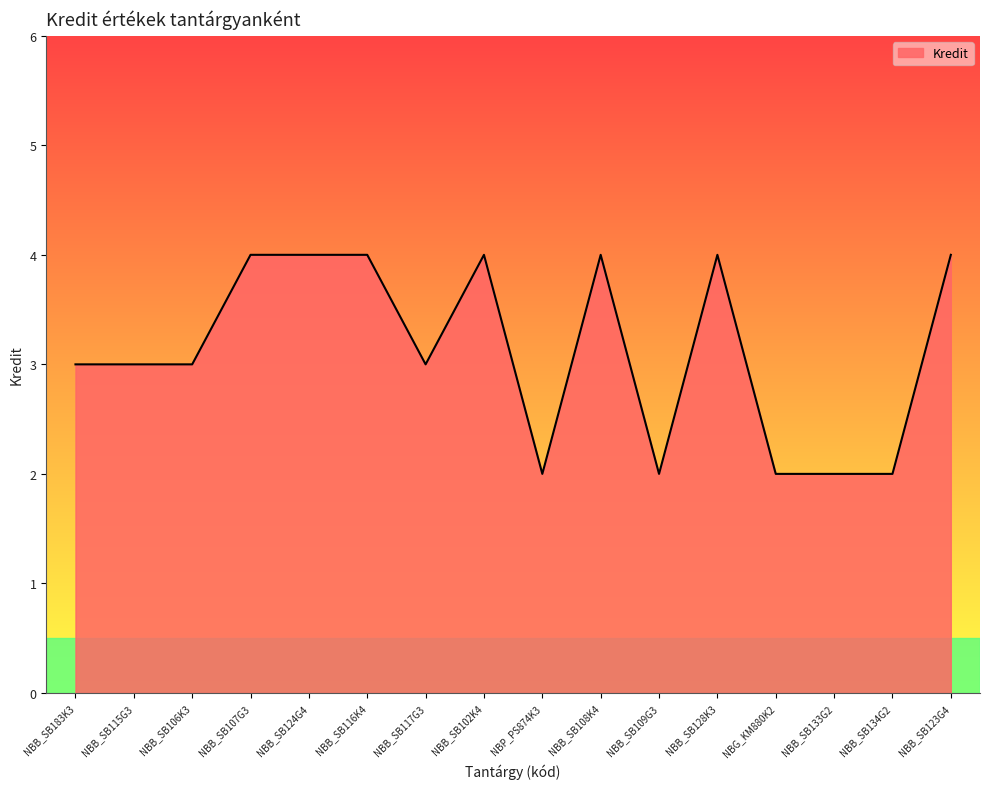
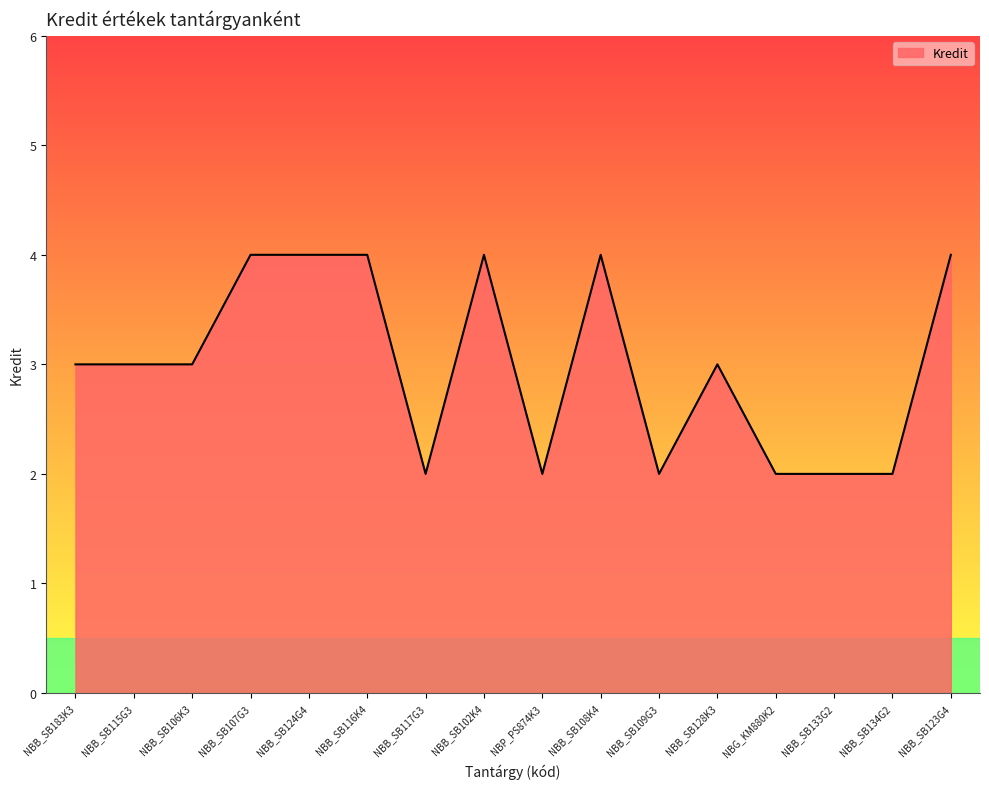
NBB_SB117G3: 3 -> 2
NBB_SB128K3: 4 -> 3
